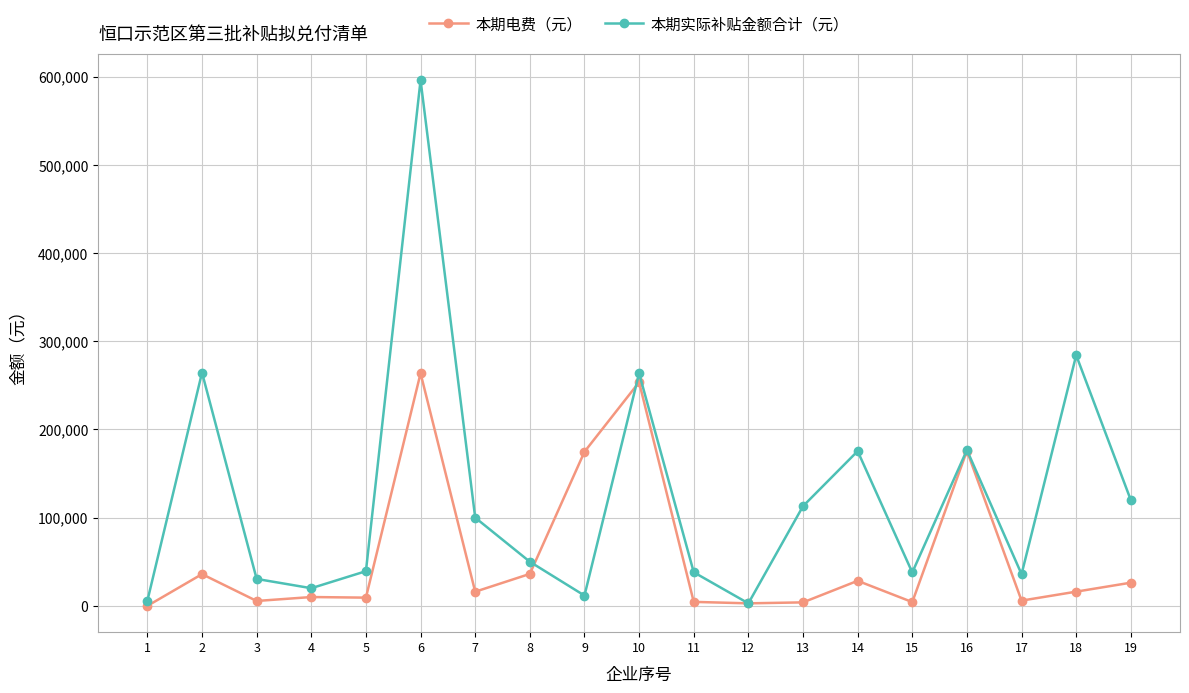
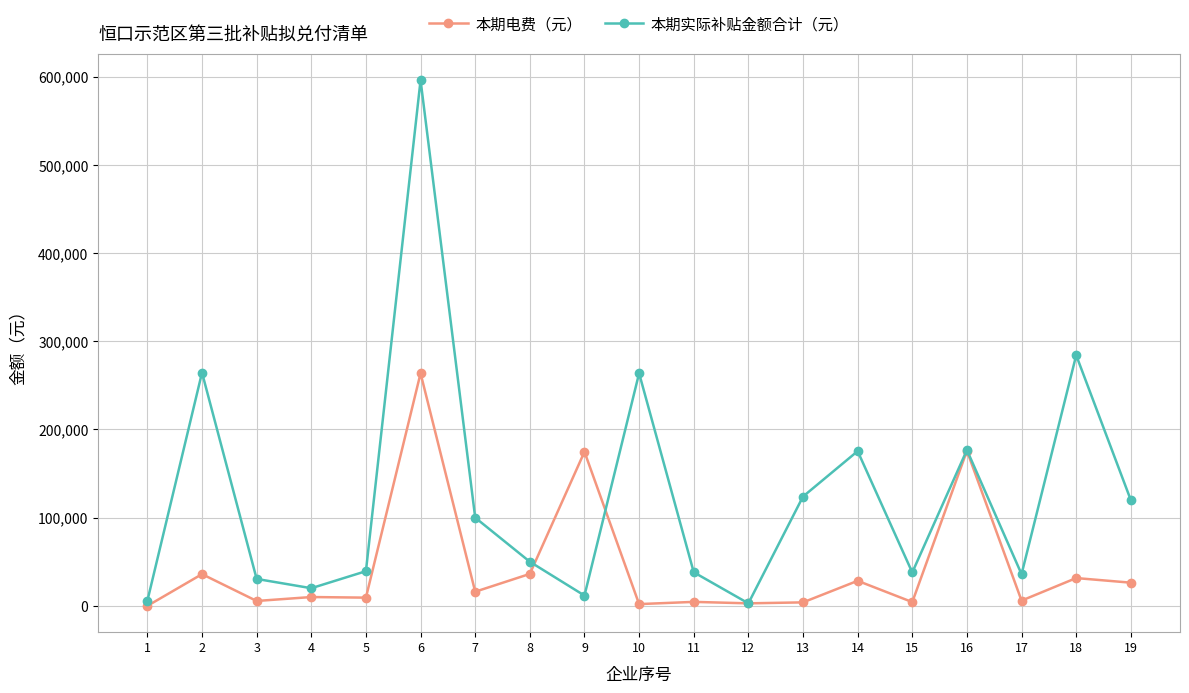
本期电费（元）, 10: 250,000 -> 0
本期实际补贴金额合计（元）, 13: 110,000 -> 120,000
本期电费（元）, 18: 20,000 -> 30,000
